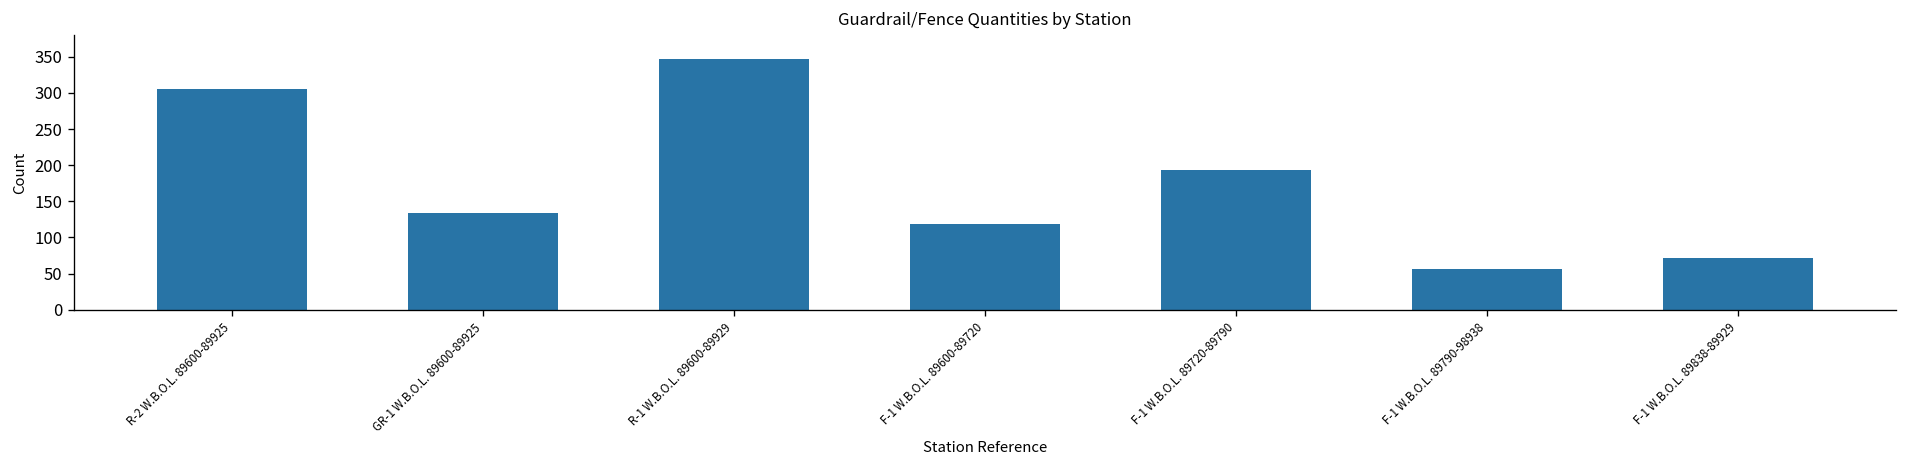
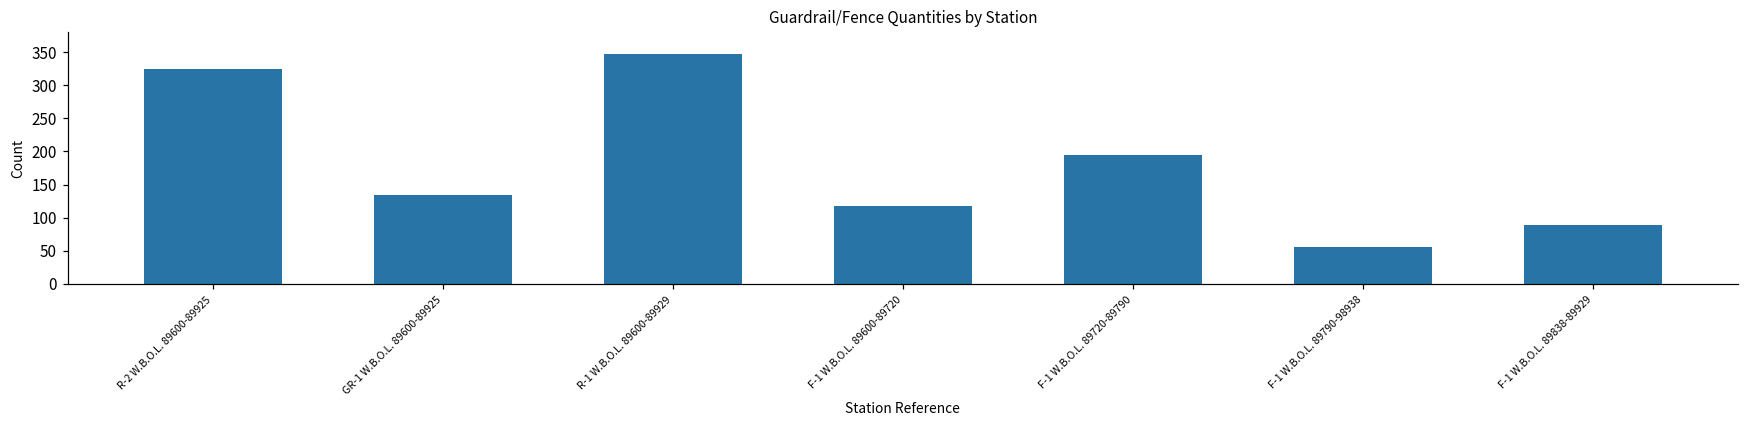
R-2 W.B.O.L. 89600-89925: 310 -> 330
F-1 W.B.O.L. 89838-89929: 70 -> 90
